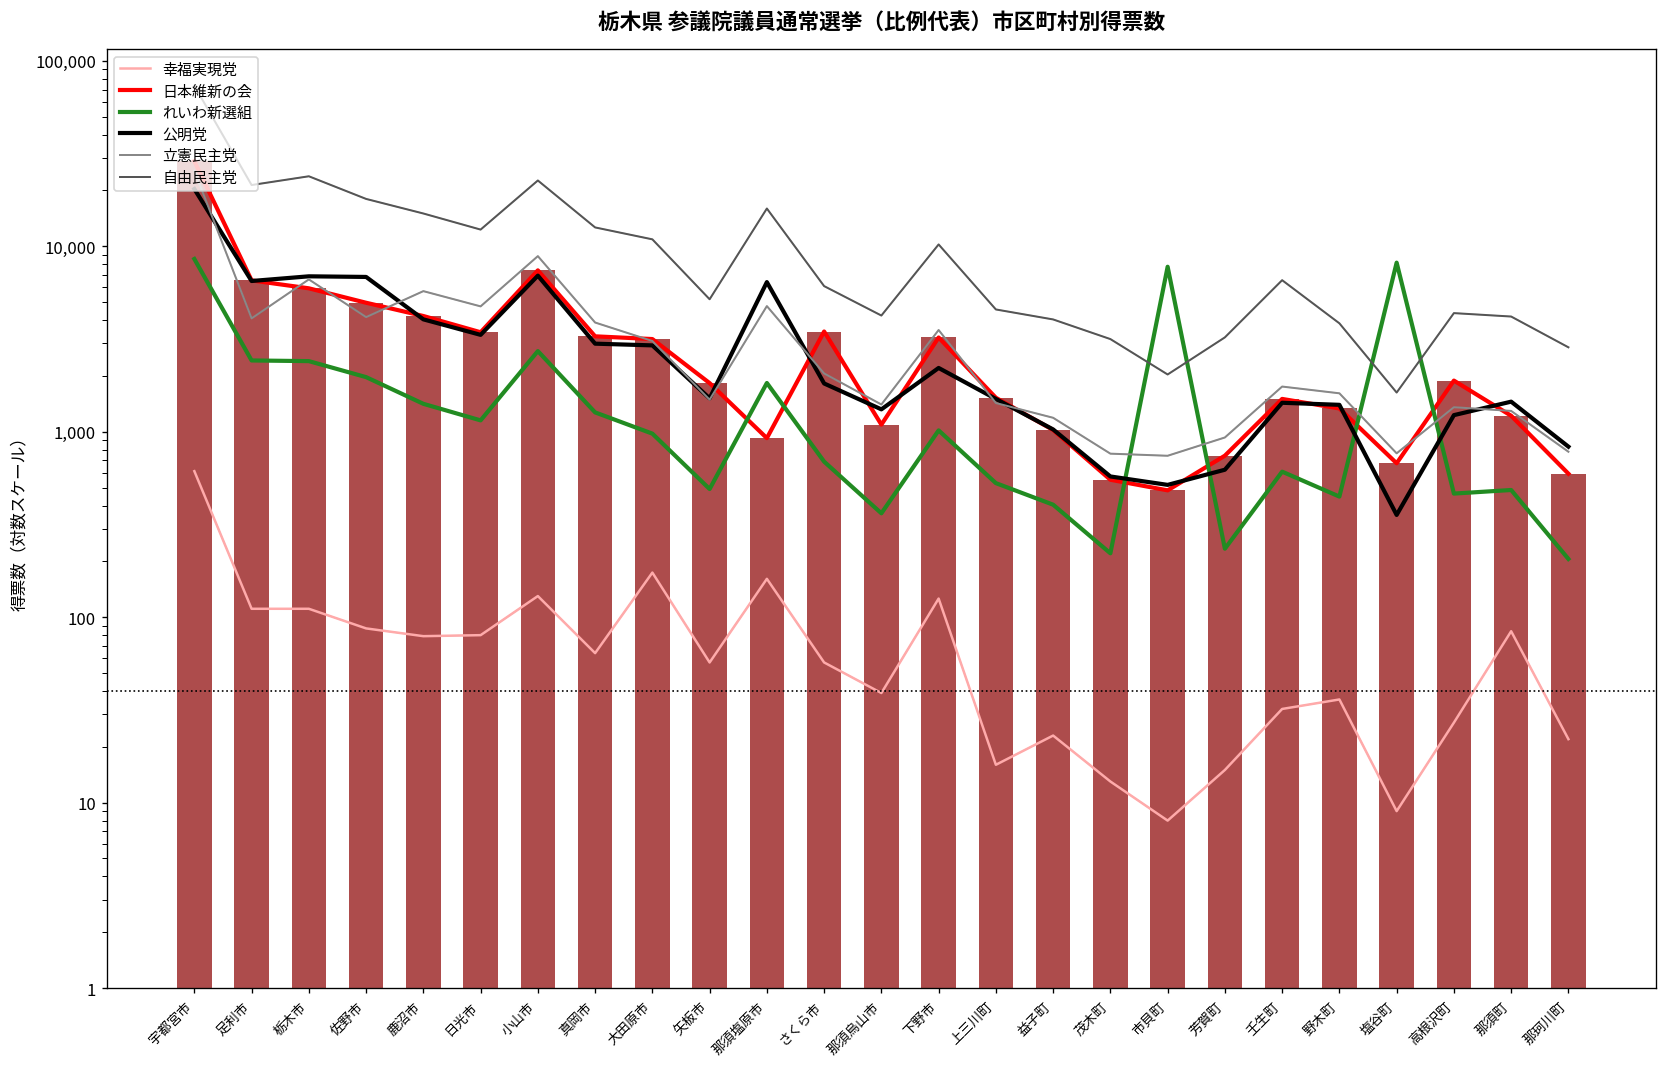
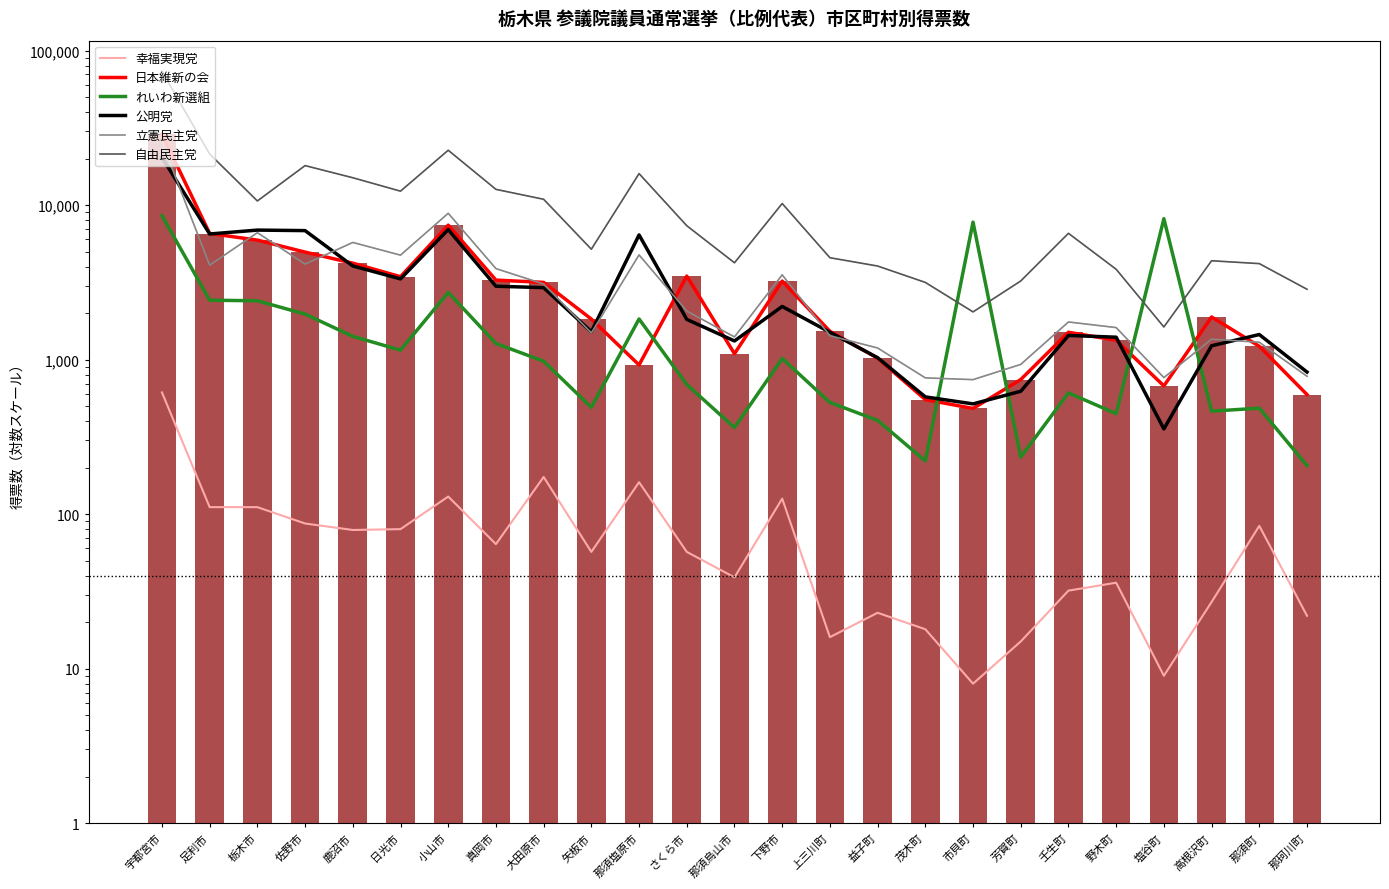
自由民主党, 栃木市: 24,000 -> 11,000
自由民主党, さくら市: 6,100 -> 7,000
幸福実現党, 茂木町: 13 -> 18
